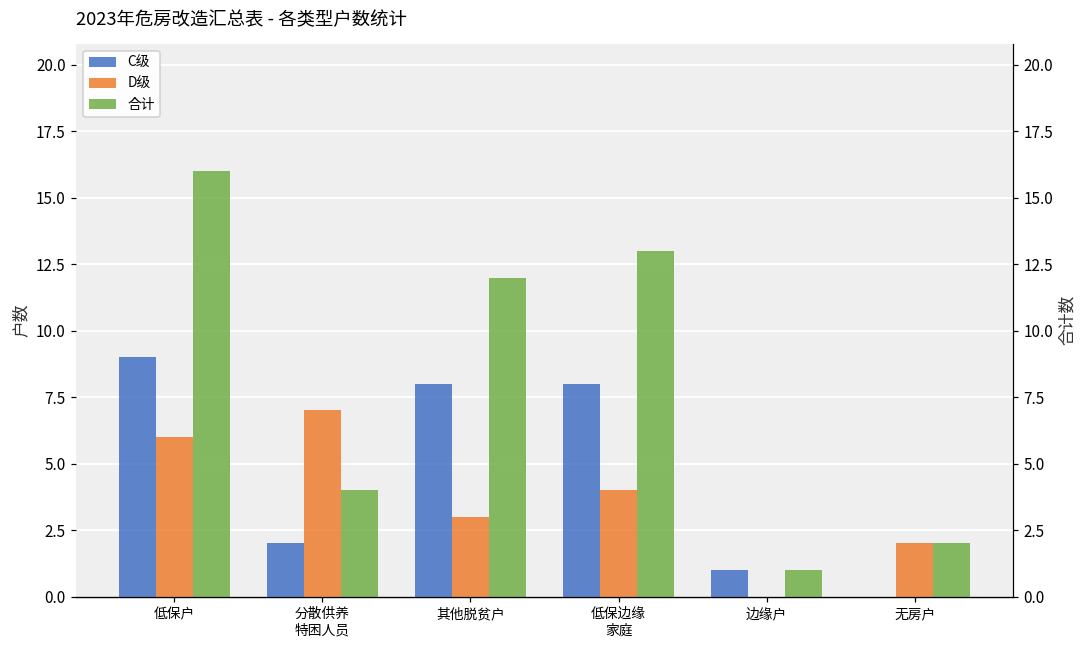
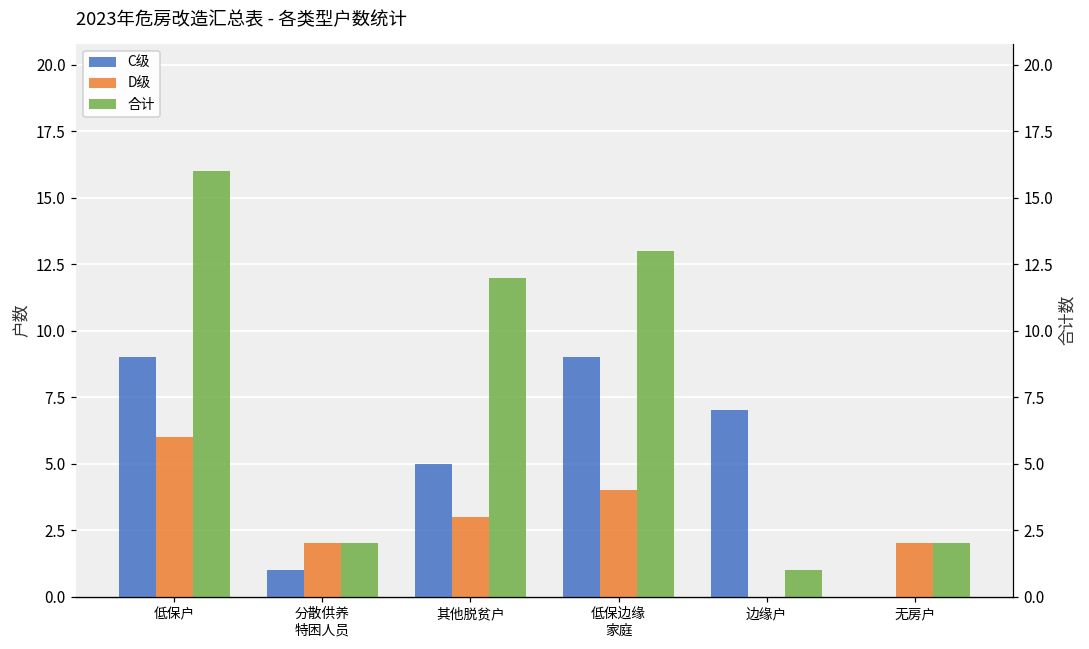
C级, 分散供养 特困人员: 2 -> 1
D级, 分散供养 特困人员: 7 -> 2
合计, 分散供养 特困人员: 4 -> 2
C级, 其他脱贫户: 8 -> 5
C级, 低保边缘 家庭: 8 -> 9
C级, 边缘户: 1 -> 7
